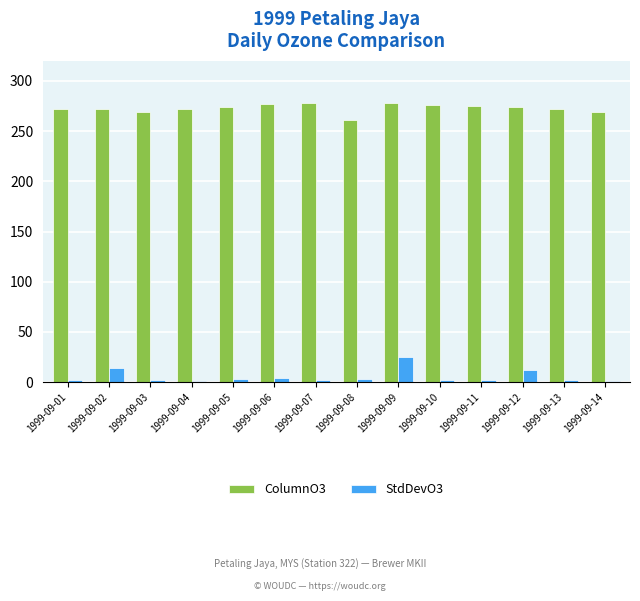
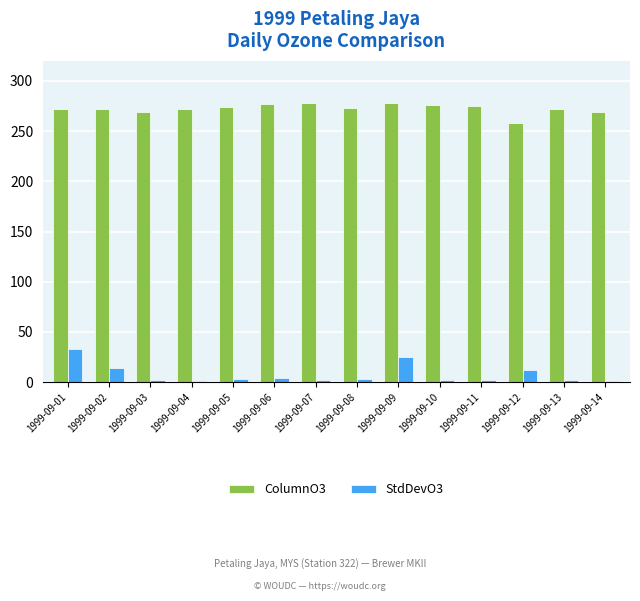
StdDevO3, 1999-09-01: 2 -> 33
ColumnO3, 1999-09-08: 261 -> 274
ColumnO3, 1999-09-12: 274 -> 259
